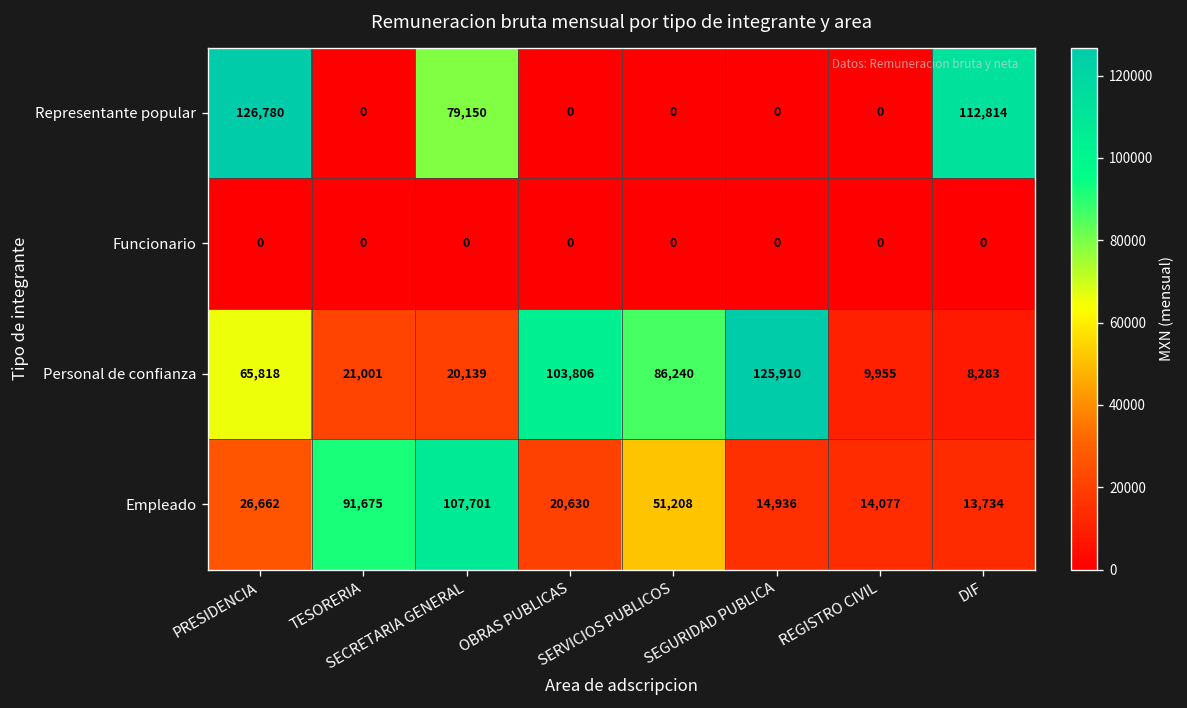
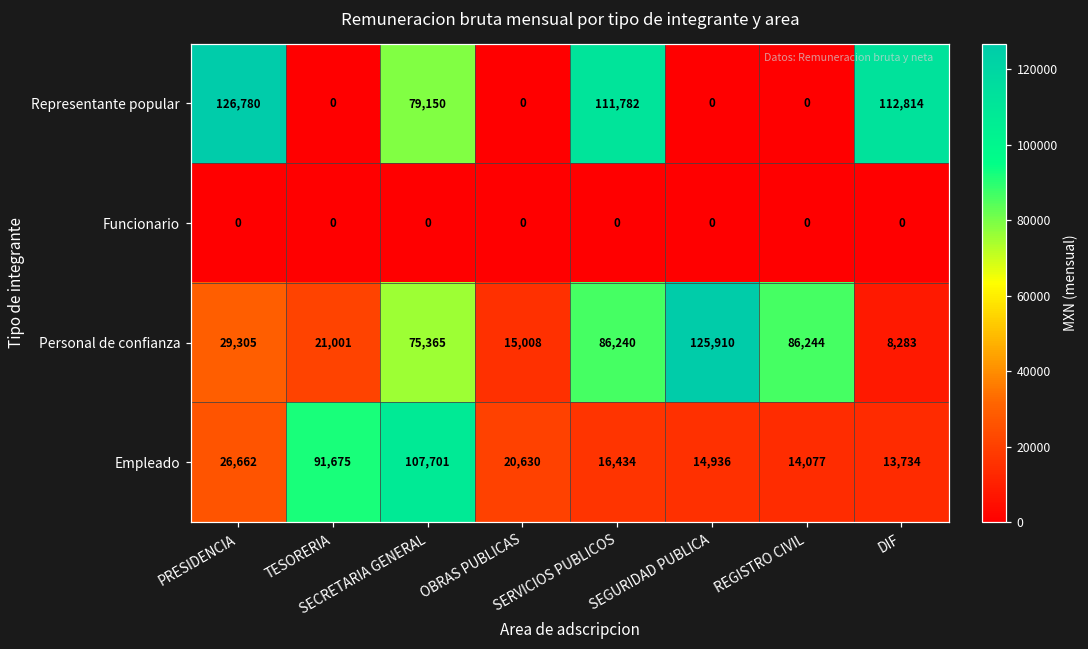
Representante popular, SERVICIOS PUBLICOS: 0 -> 111,782
Personal de confianza, PRESIDENCIA: 65,818 -> 29,305
Personal de confianza, SECRETARIA GENERAL: 20,139 -> 75,365
Personal de confianza, OBRAS PUBLICAS: 103,806 -> 15,008
Personal de confianza, REGISTRO CIVIL: 9,955 -> 86,244
Empleado, SERVICIOS PUBLICOS: 51,208 -> 16,434
